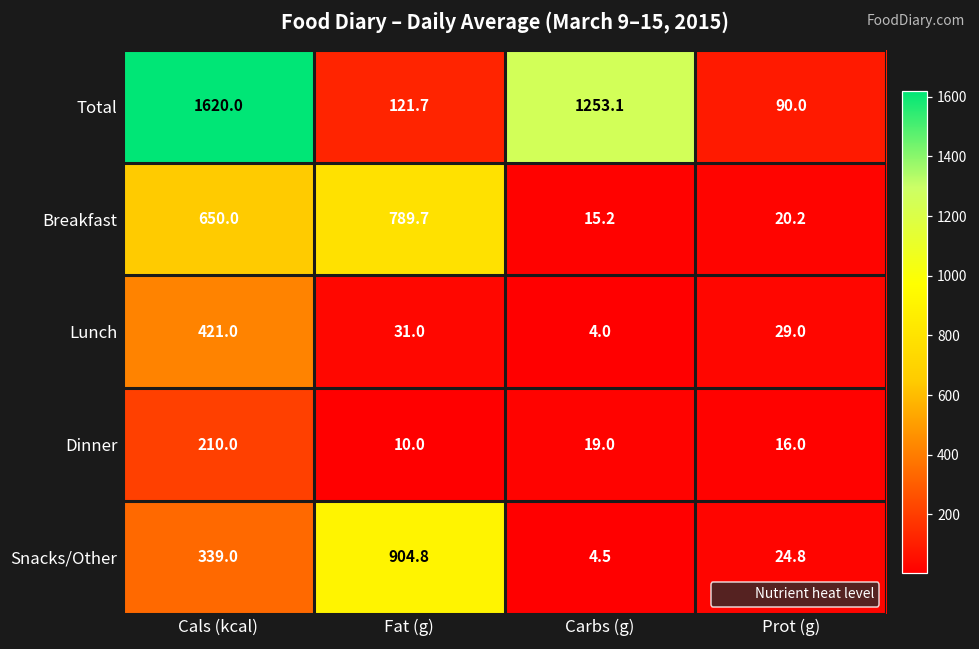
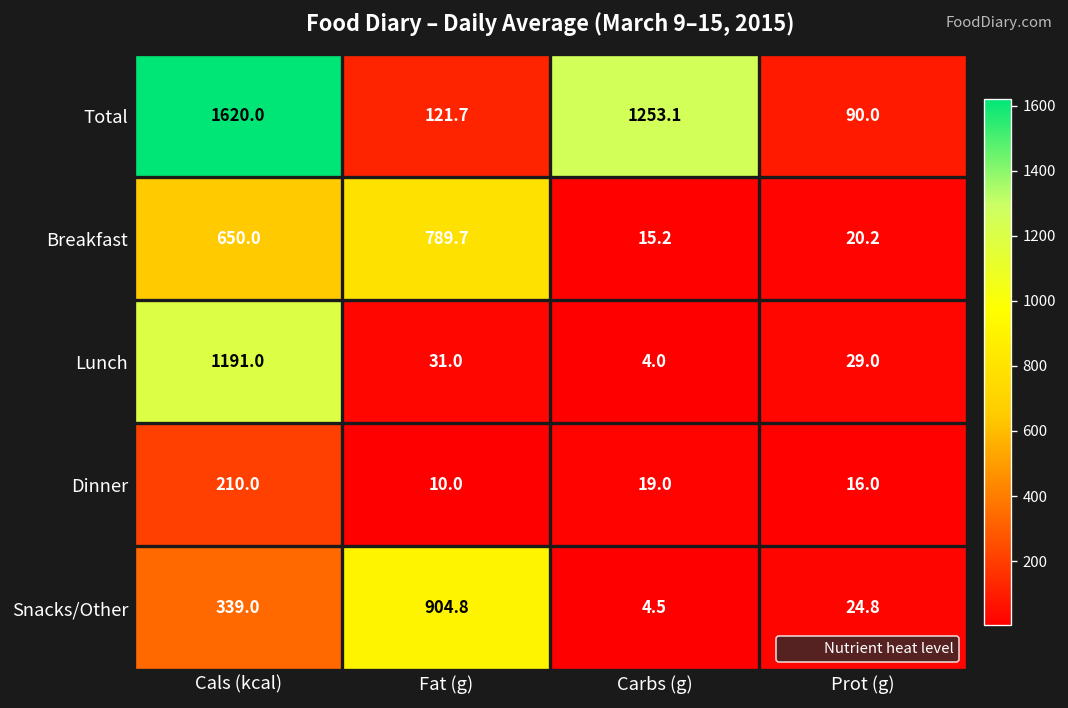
Lunch, Cals (kcal): 421.0 -> 1191.0
